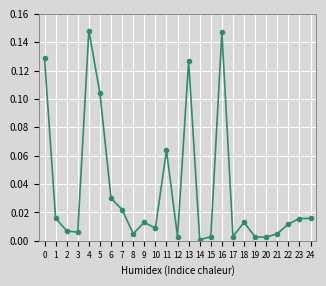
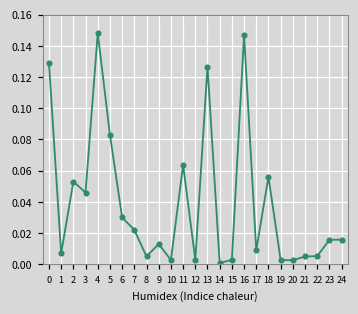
1: 0.016 -> 0.007
2: 0.007 -> 0.053
3: 0.006 -> 0.046
5: 0.104 -> 0.083
10: 0.009 -> 0.003
17: 0.003 -> 0.009
18: 0.013 -> 0.056
22: 0.012 -> 0.005
